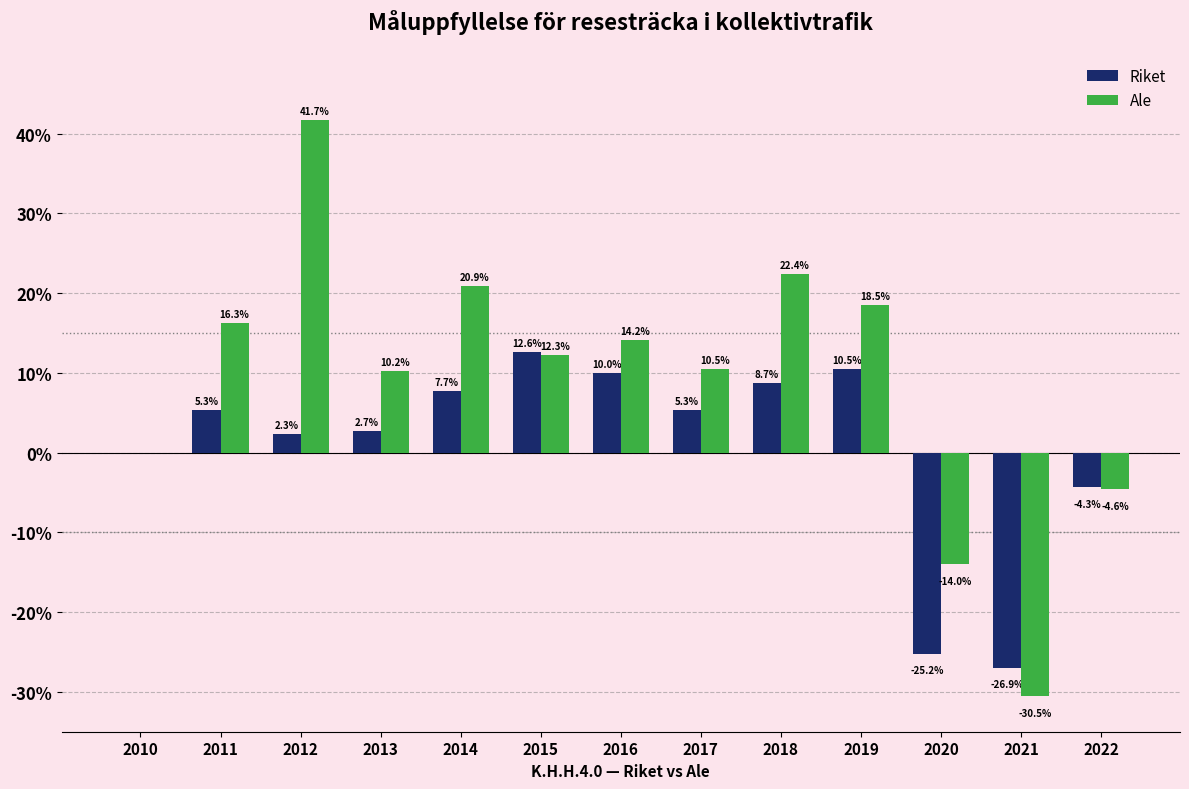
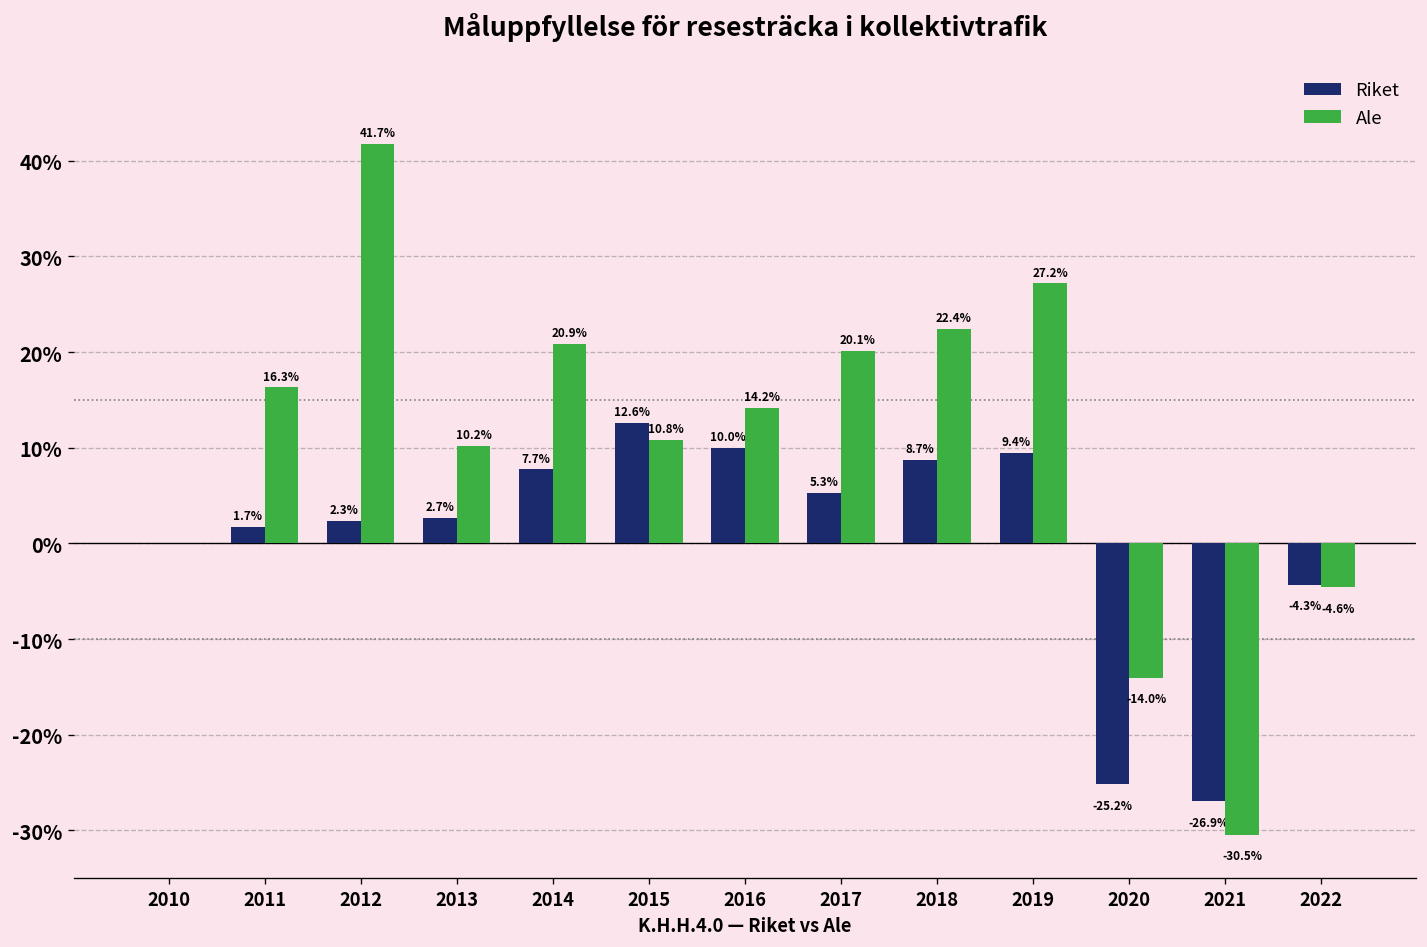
Riket, 2011: 5.3% -> 1.7%
Ale, 2015: 12.3% -> 10.8%
Ale, 2017: 10.5% -> 20.1%
Riket, 2019: 10.5% -> 9.4%
Ale, 2019: 18.5% -> 27.2%
